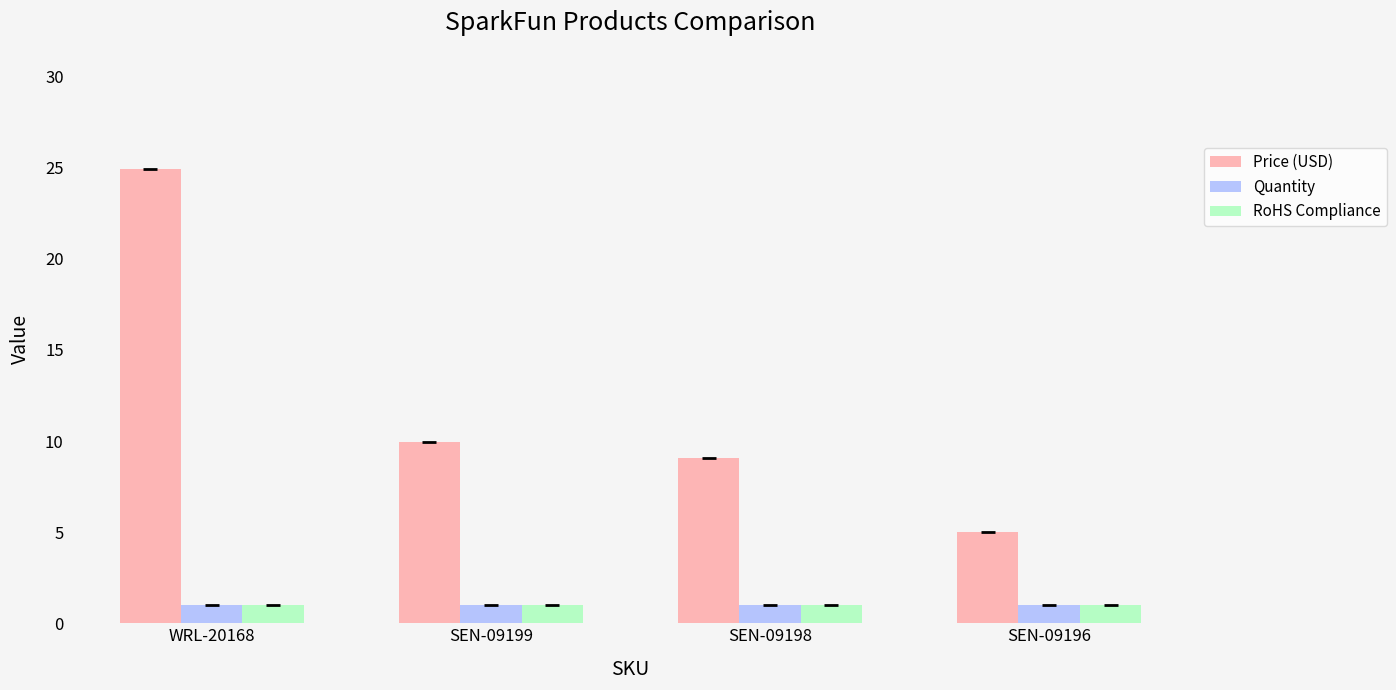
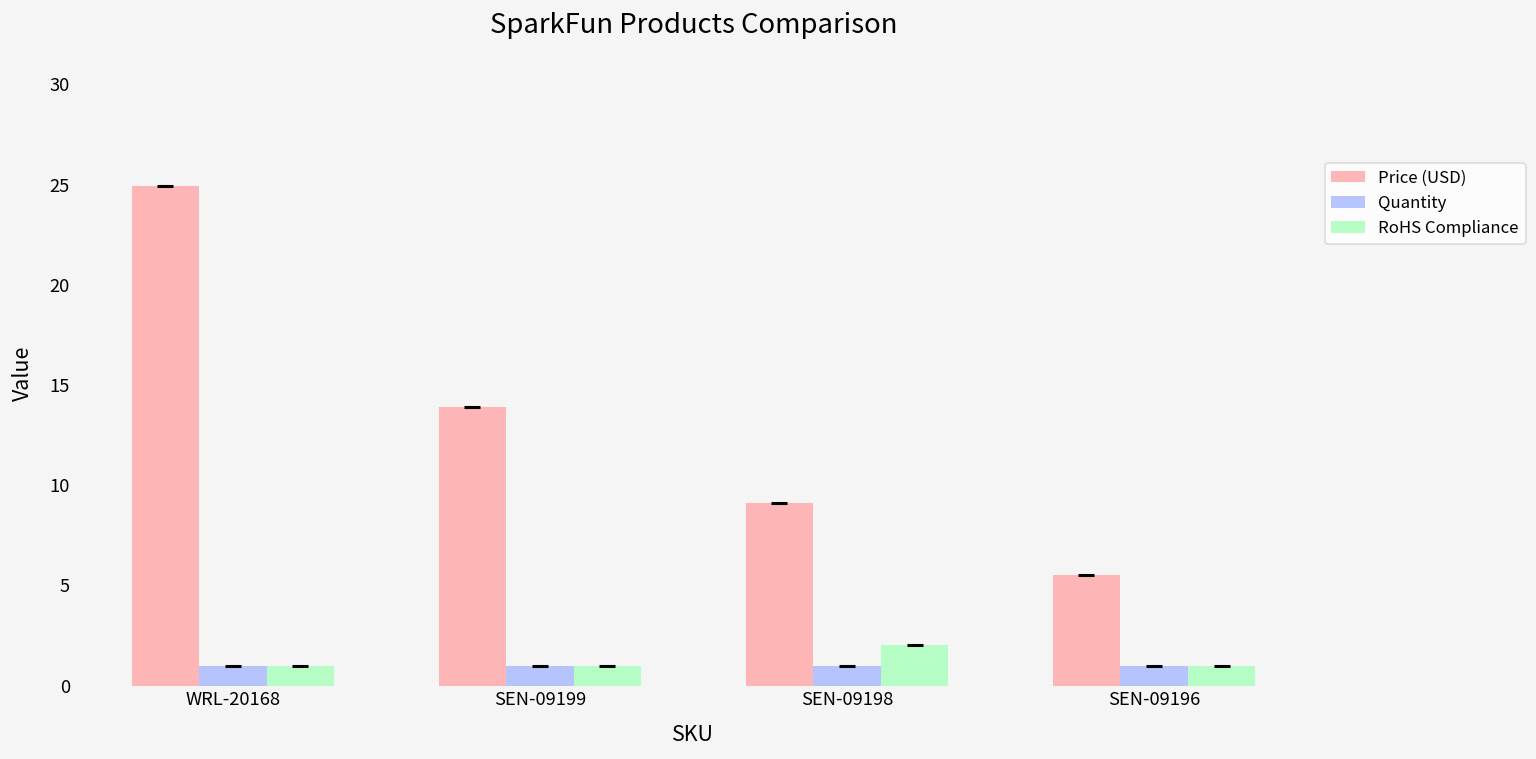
Price (USD), SEN-09199: 10.0 -> 13.9
RoHS Compliance, SEN-09198: 1 -> 2
Price (USD), SEN-09196: 5.0 -> 5.5
